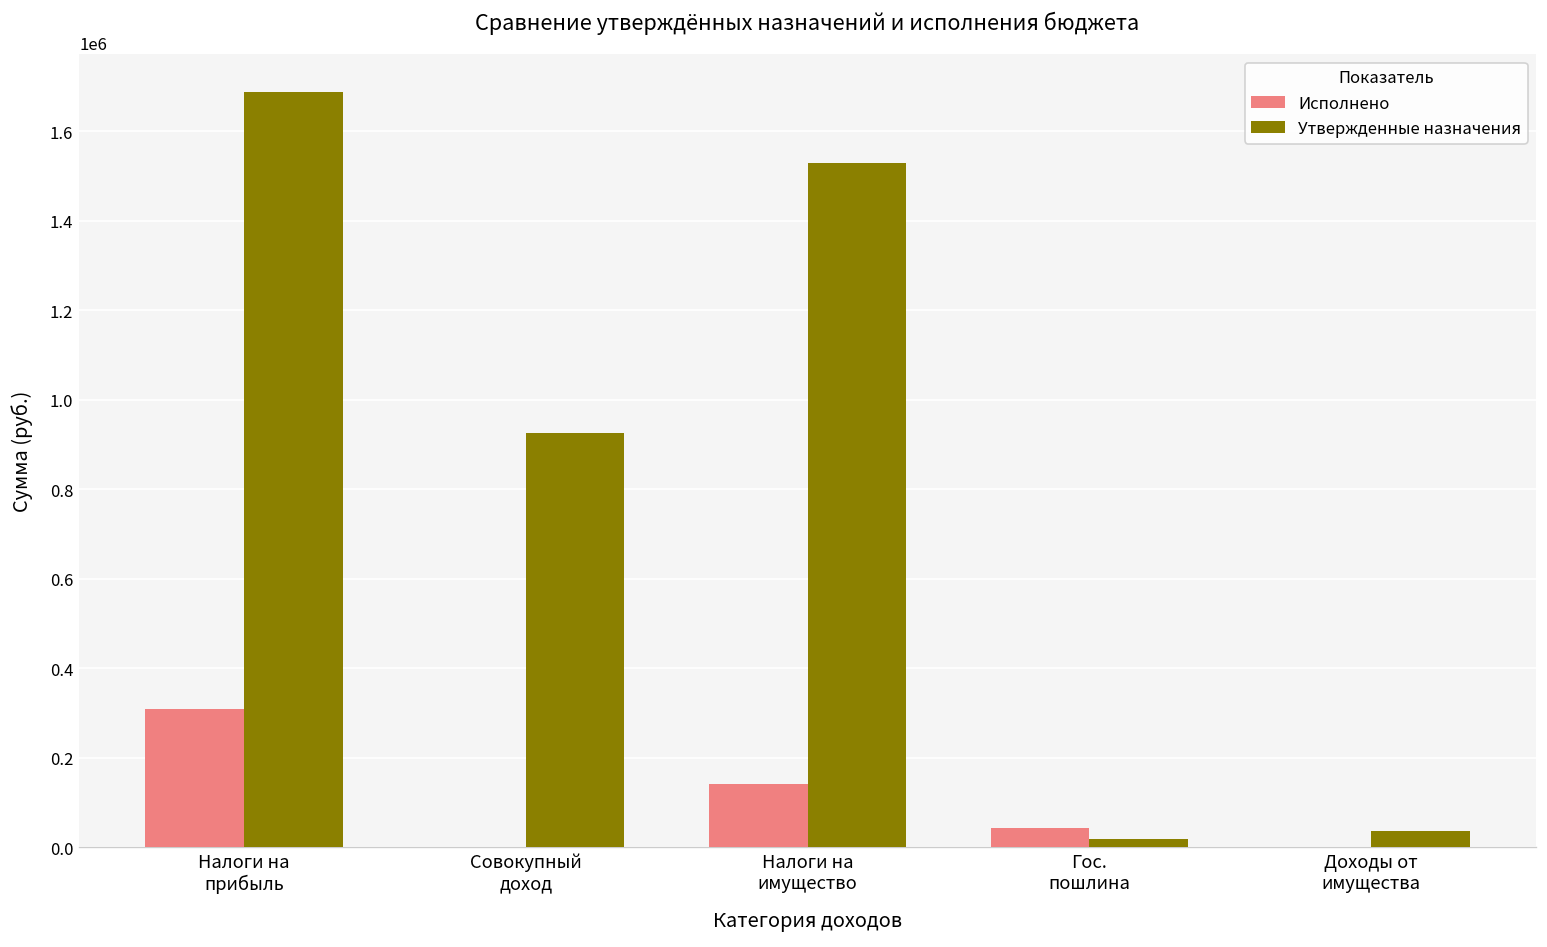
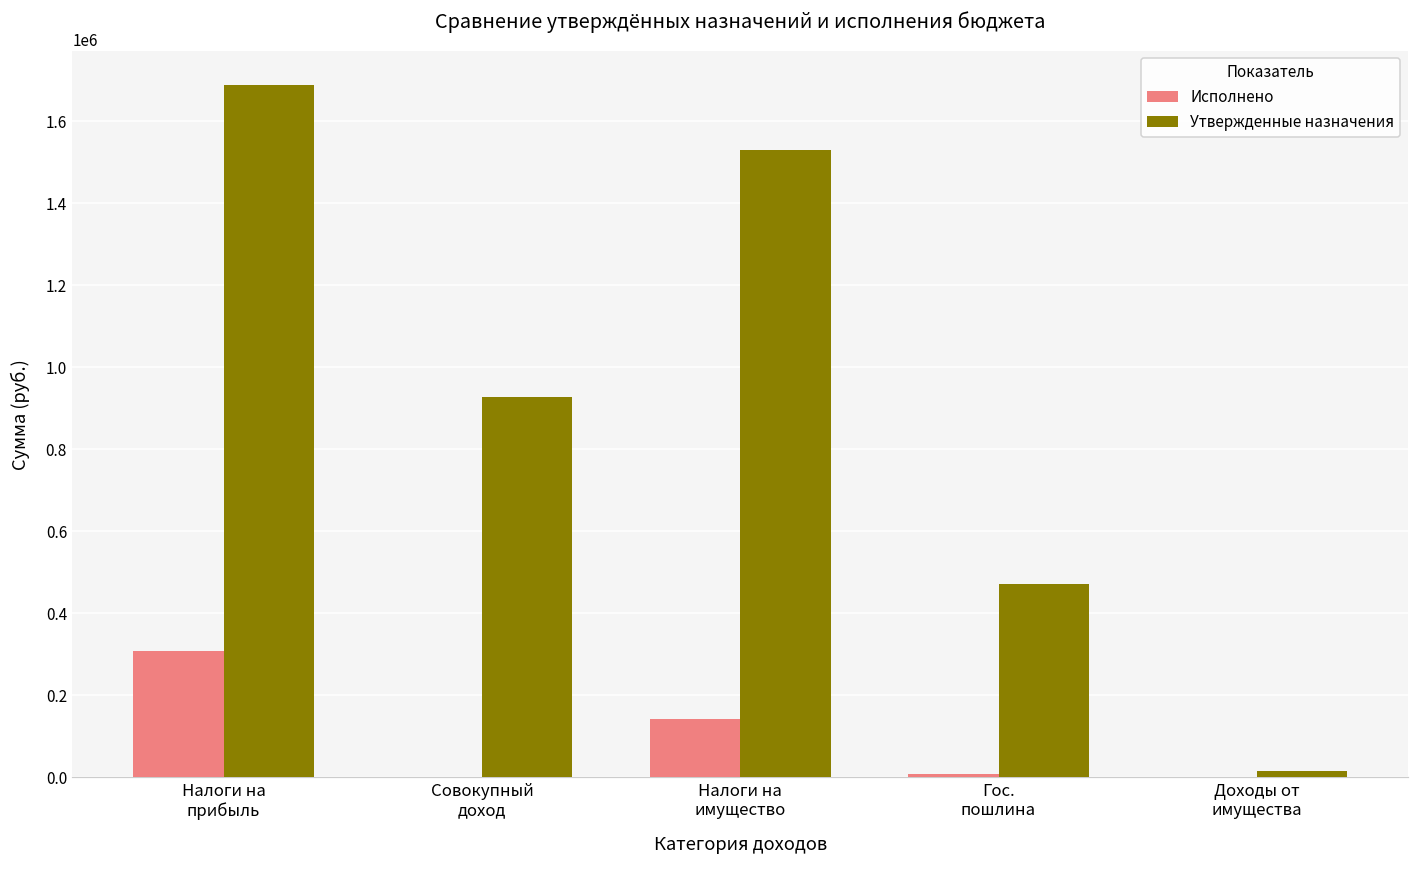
Исполнено, Гос. пошлина: 40000 -> 10000
Утвержденные назначения, Гос. пошлина: 20000 -> 470000
Утвержденные назначения, Доходы от имущества: 40000 -> 20000
